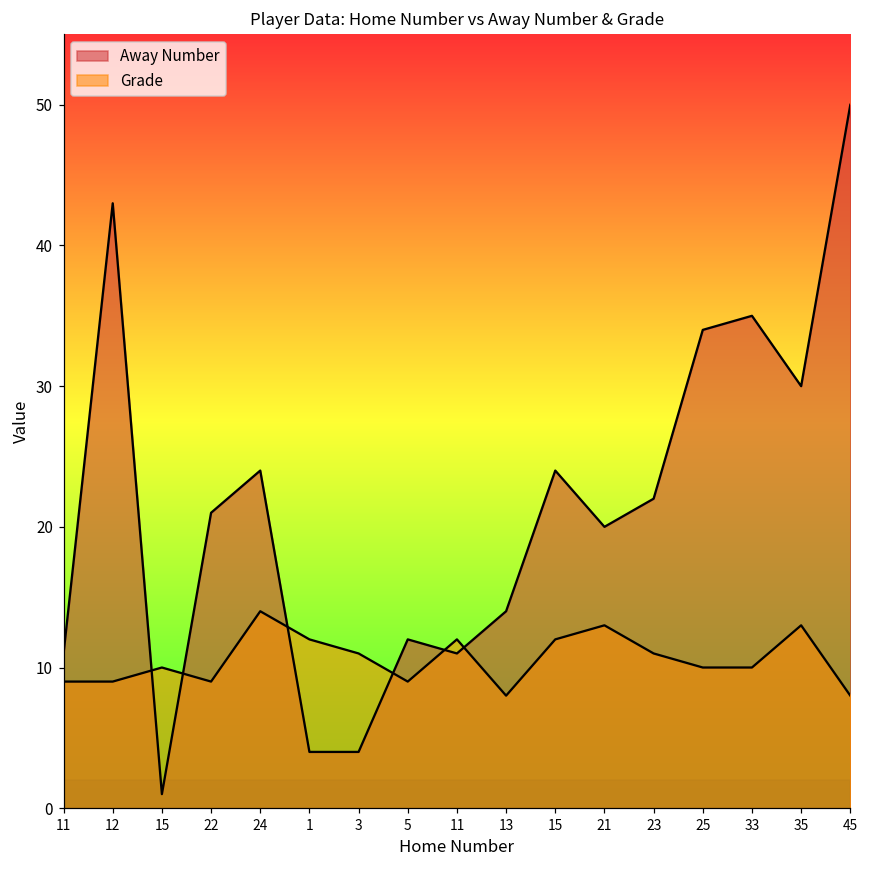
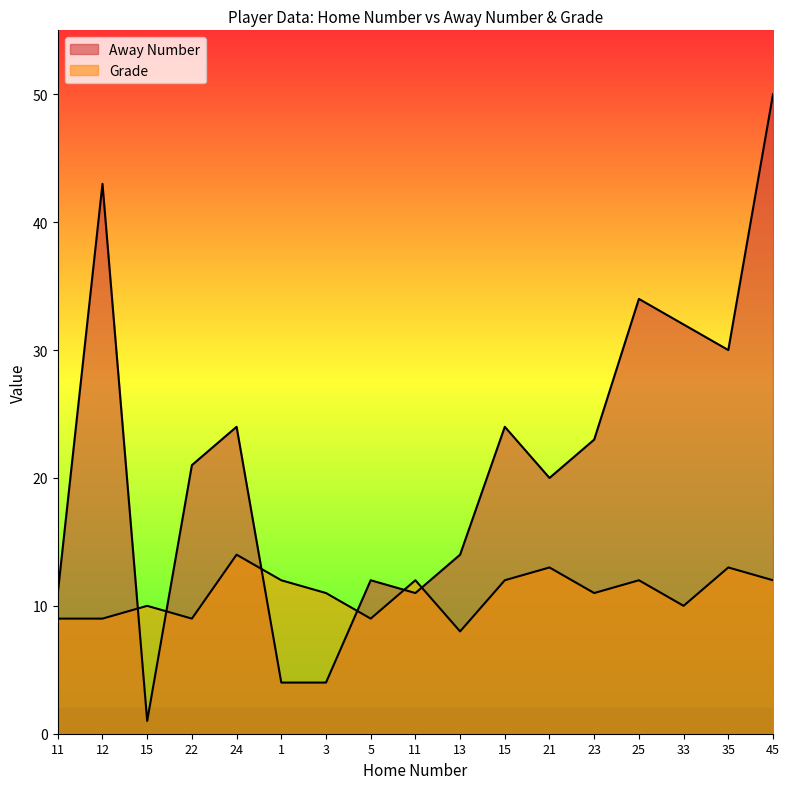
Away Number, 23: 22 -> 23
Grade, 25: 10 -> 12
Away Number, 33: 35 -> 32
Grade, 45: 8 -> 12
